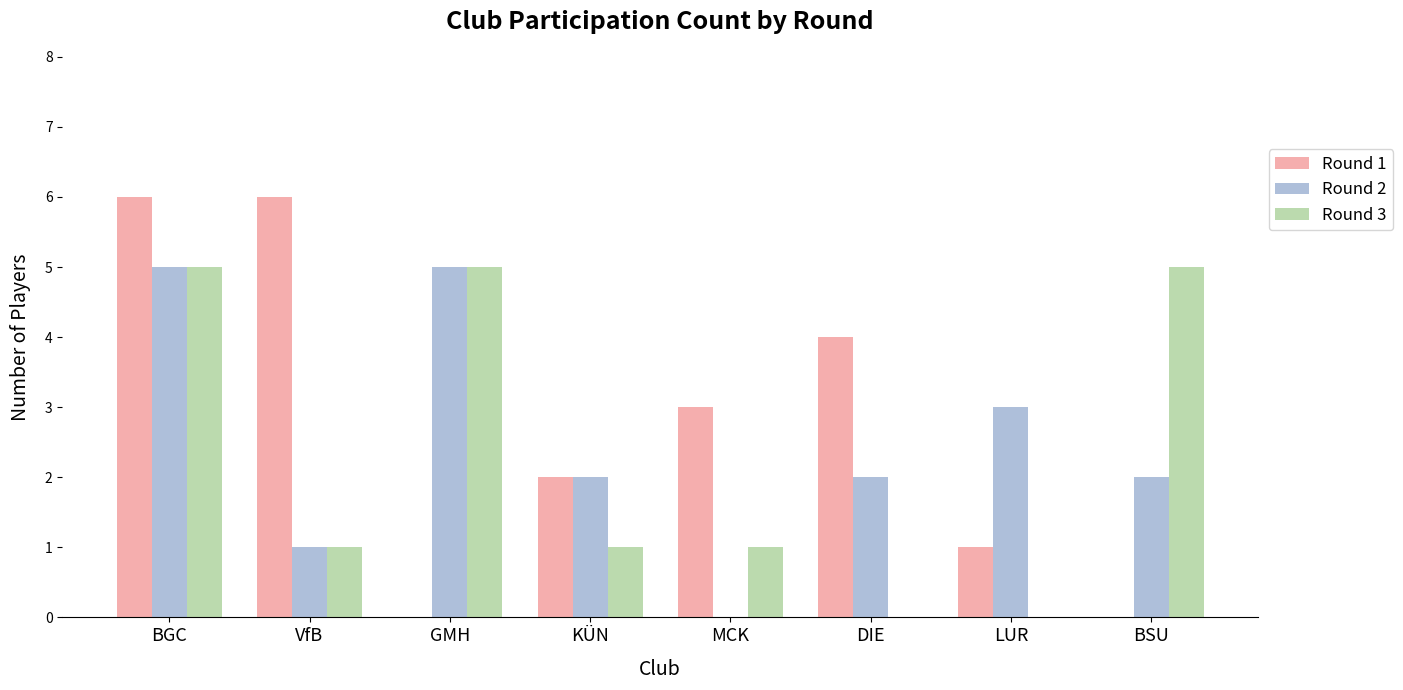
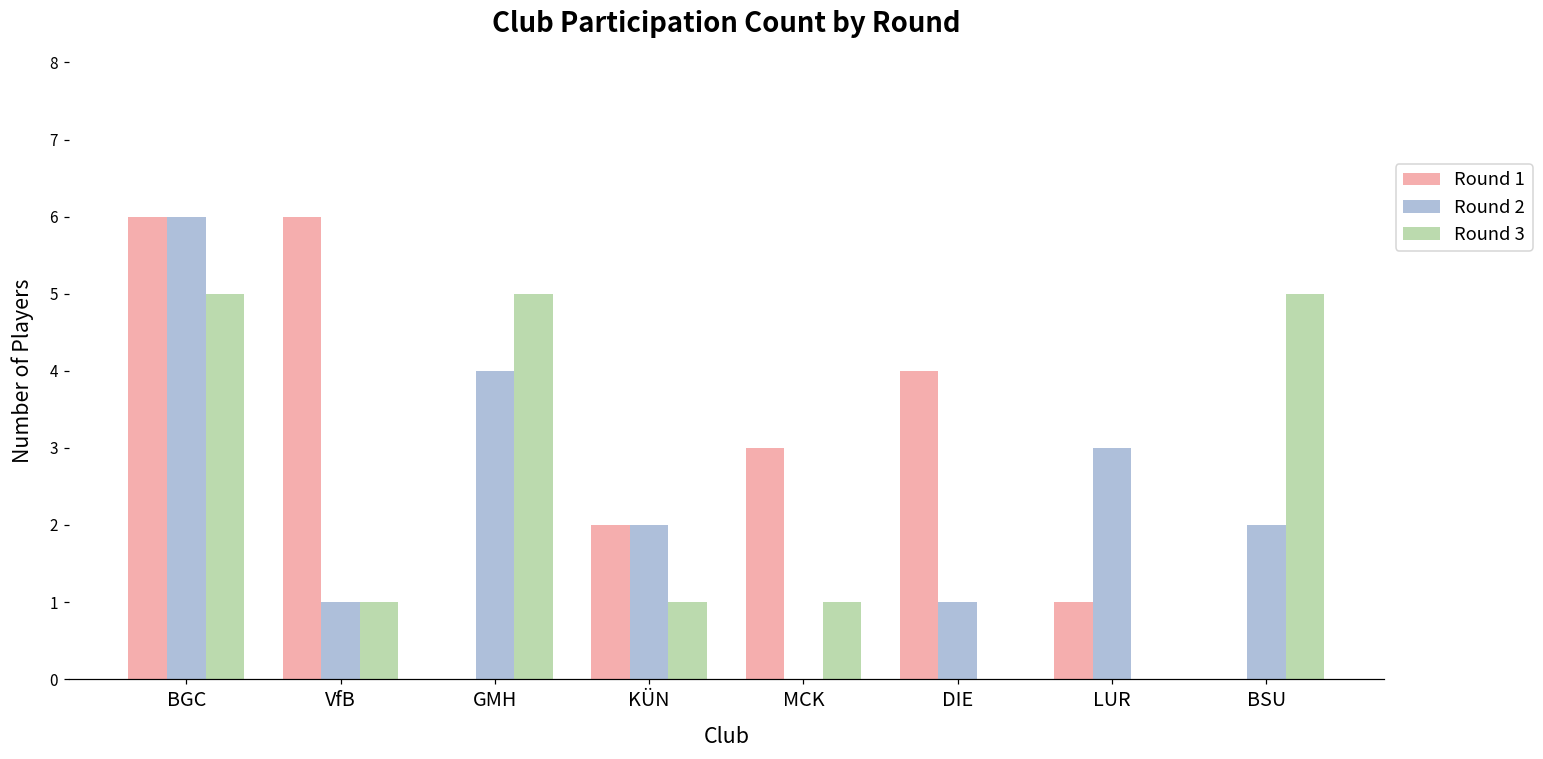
Round 2, BGC: 5 -> 6
Round 2, GMH: 5 -> 4
Round 2, DIE: 2 -> 1
